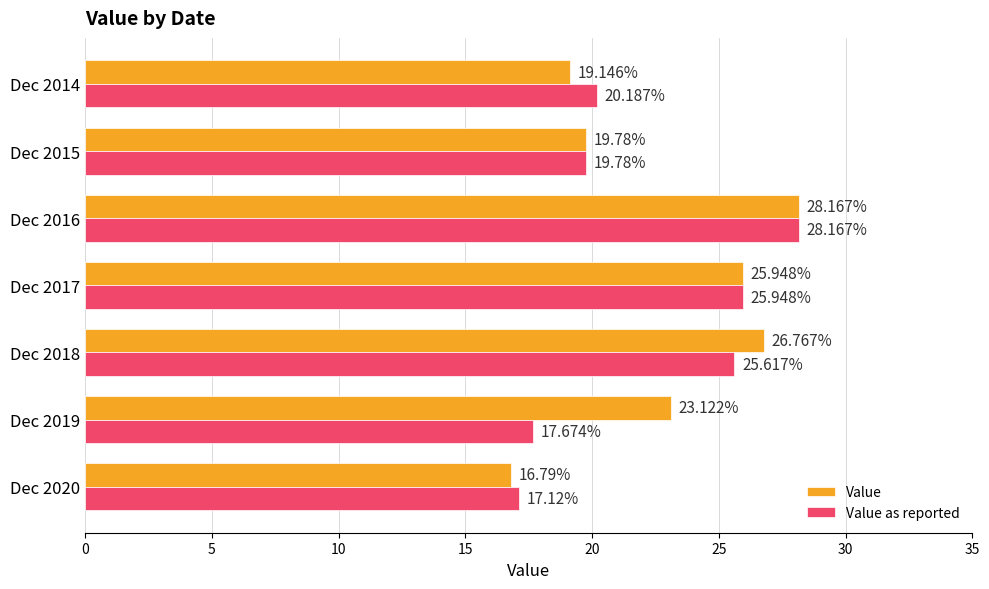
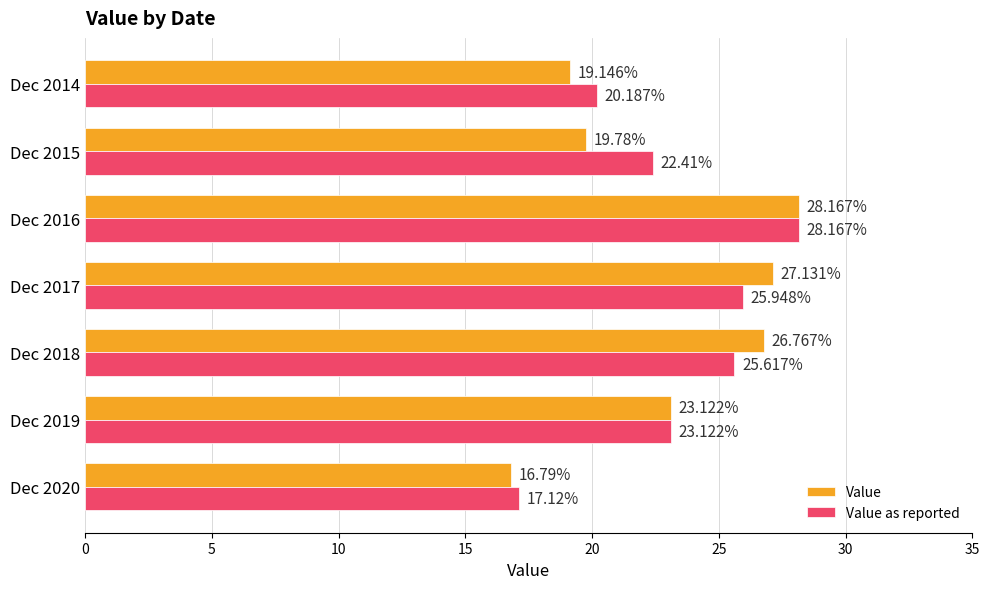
Value as reported, Dec 2015: 19.78% -> 22.41%
Value, Dec 2017: 25.948% -> 27.131%
Value as reported, Dec 2019: 17.674% -> 23.122%
